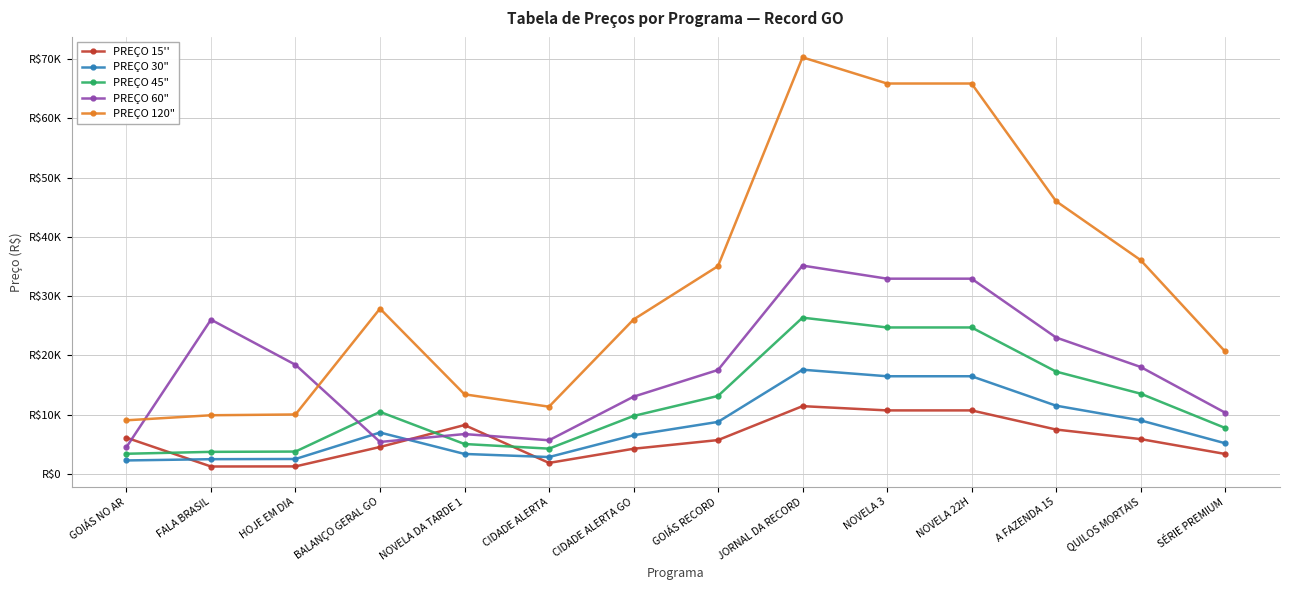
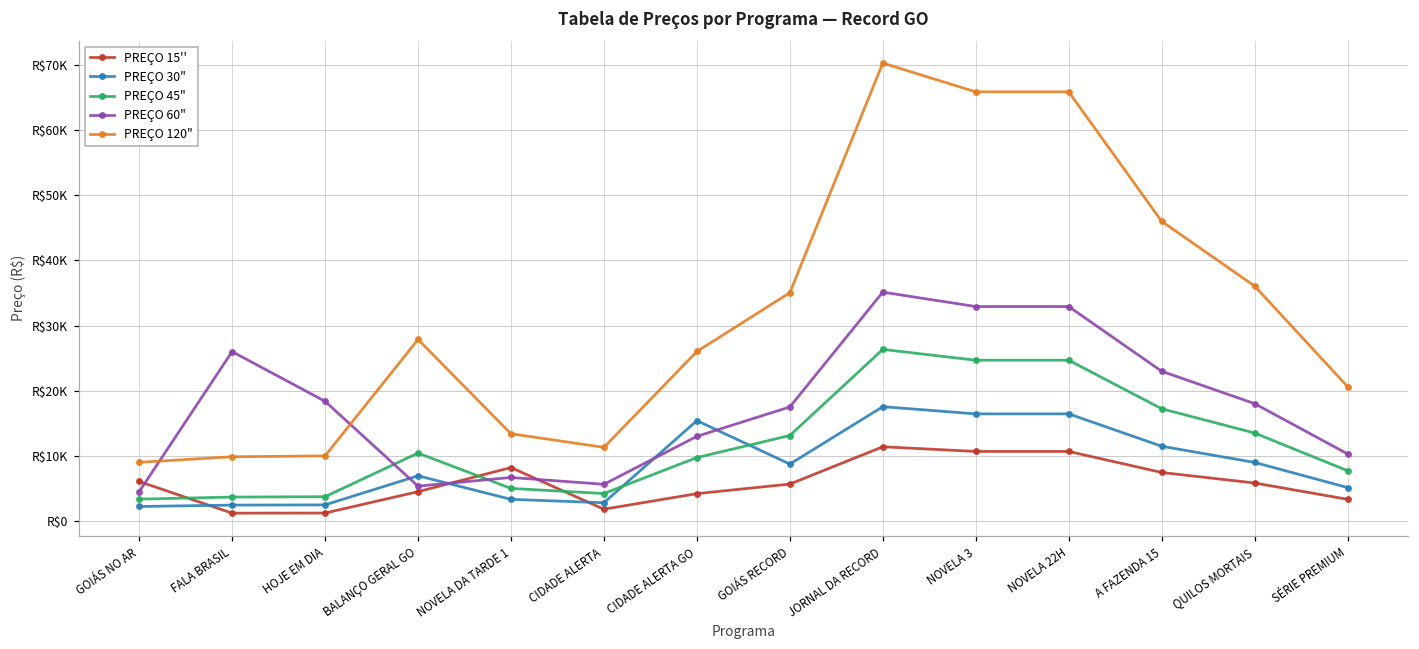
PREÇO 30", CIDADE ALERTA GO: R$7000 -> R$15000
